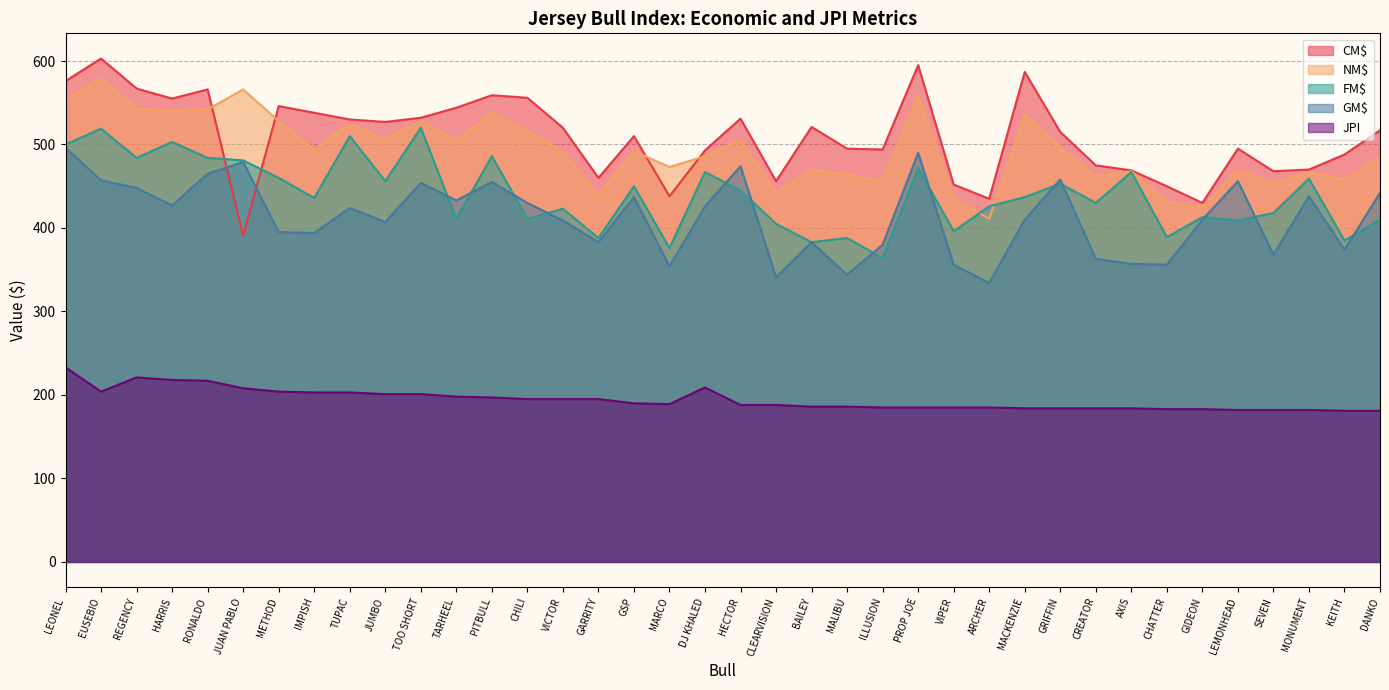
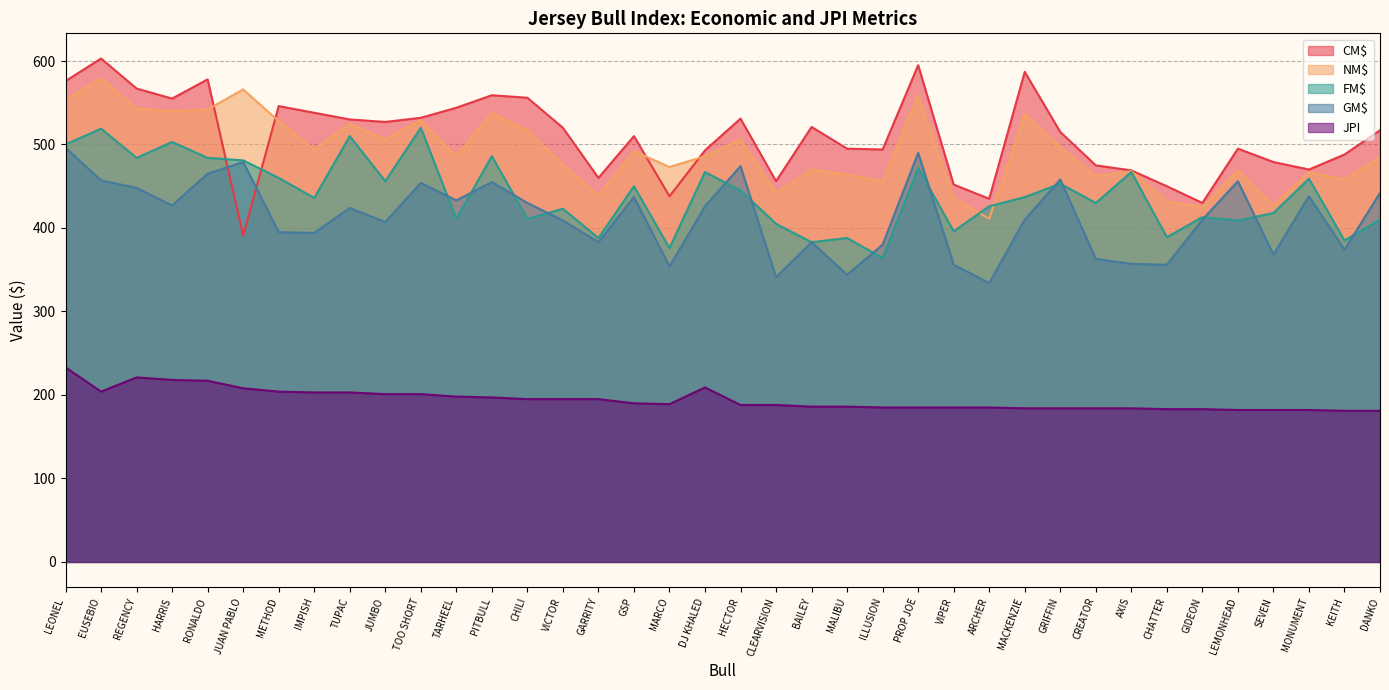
CM$, RONALDO: 570 -> 580
NM$, TARHEEL: 510 -> 490
NM$, VICTOR: 490 -> 480
CM$, SEVEN: 470 -> 480
NM$, SEVEN: 450 -> 430
